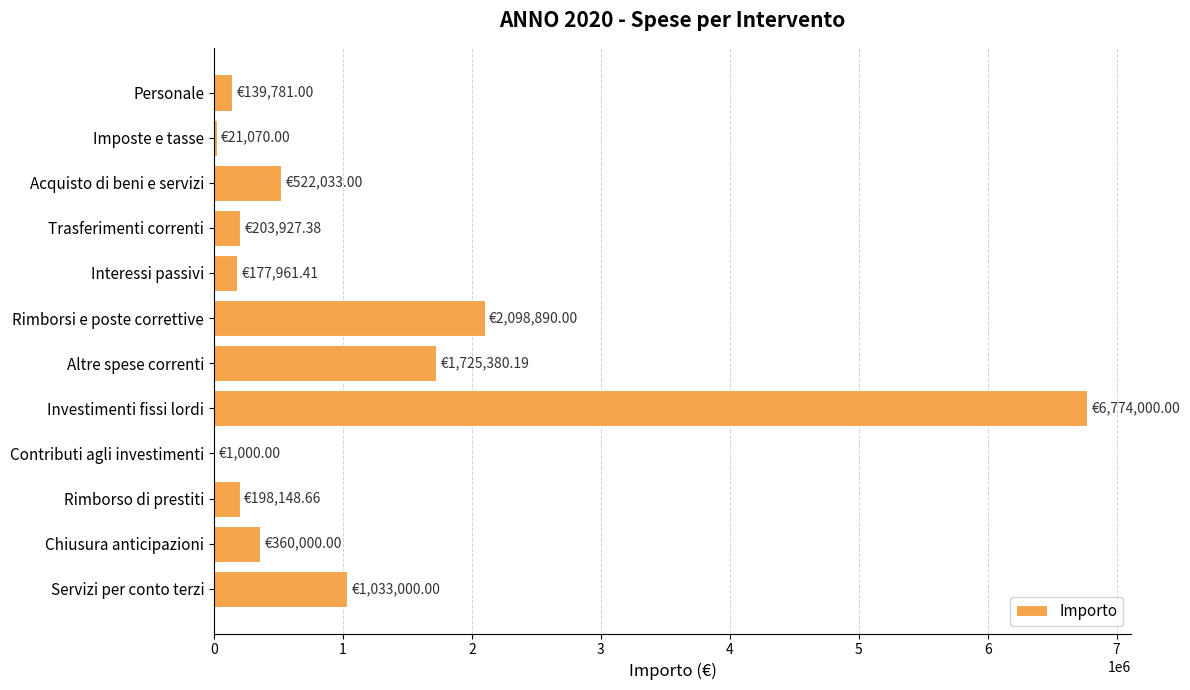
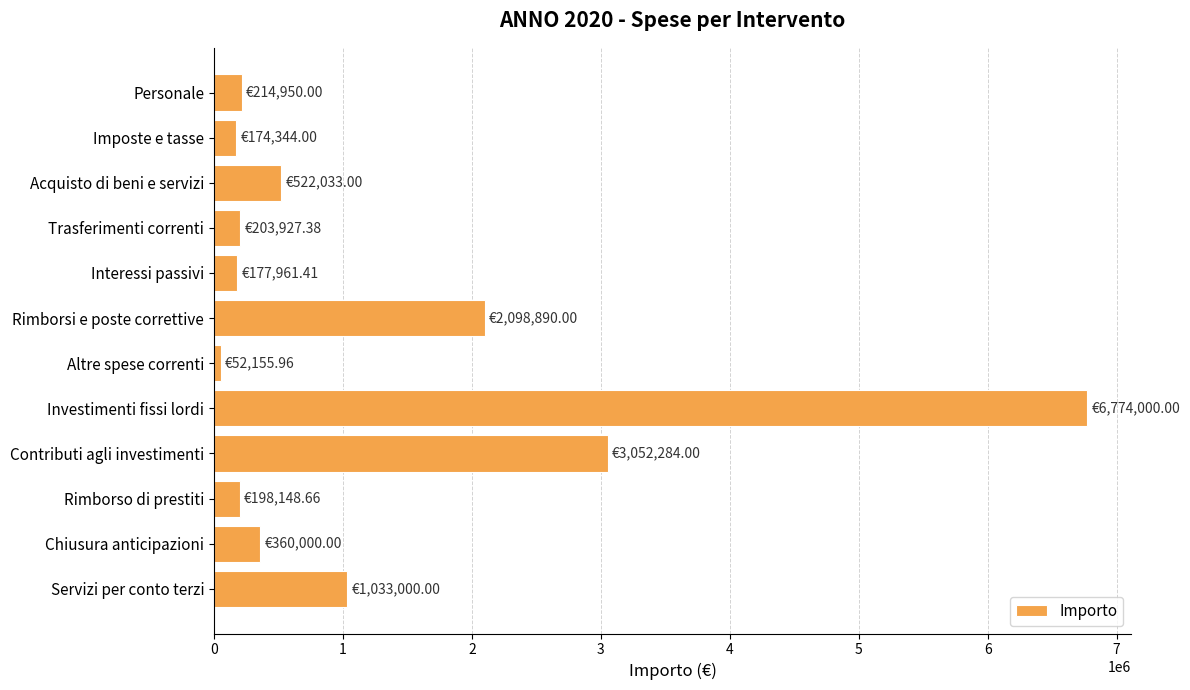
Personale: €139,781.00 -> €214,950.00
Imposte e tasse: €21,070.00 -> €174,344.00
Altre spese correnti: €1,725,380.19 -> €52,155.96
Contributi agli investimenti: €1,000.00 -> €3,052,284.00
